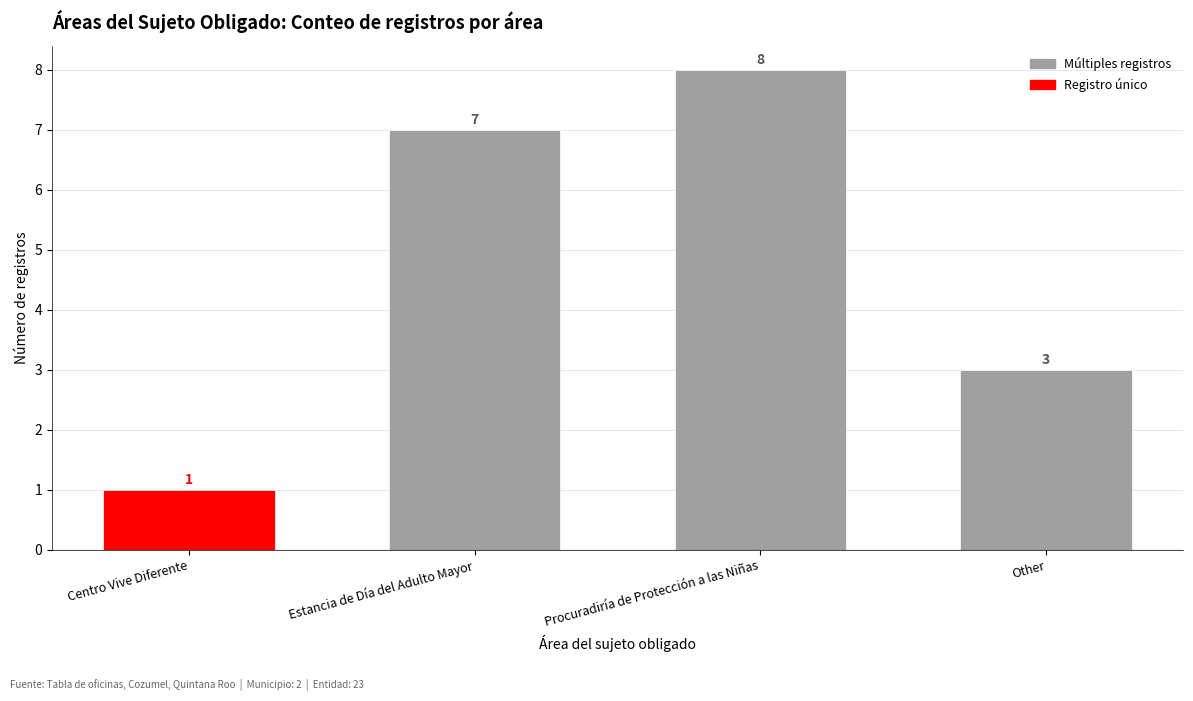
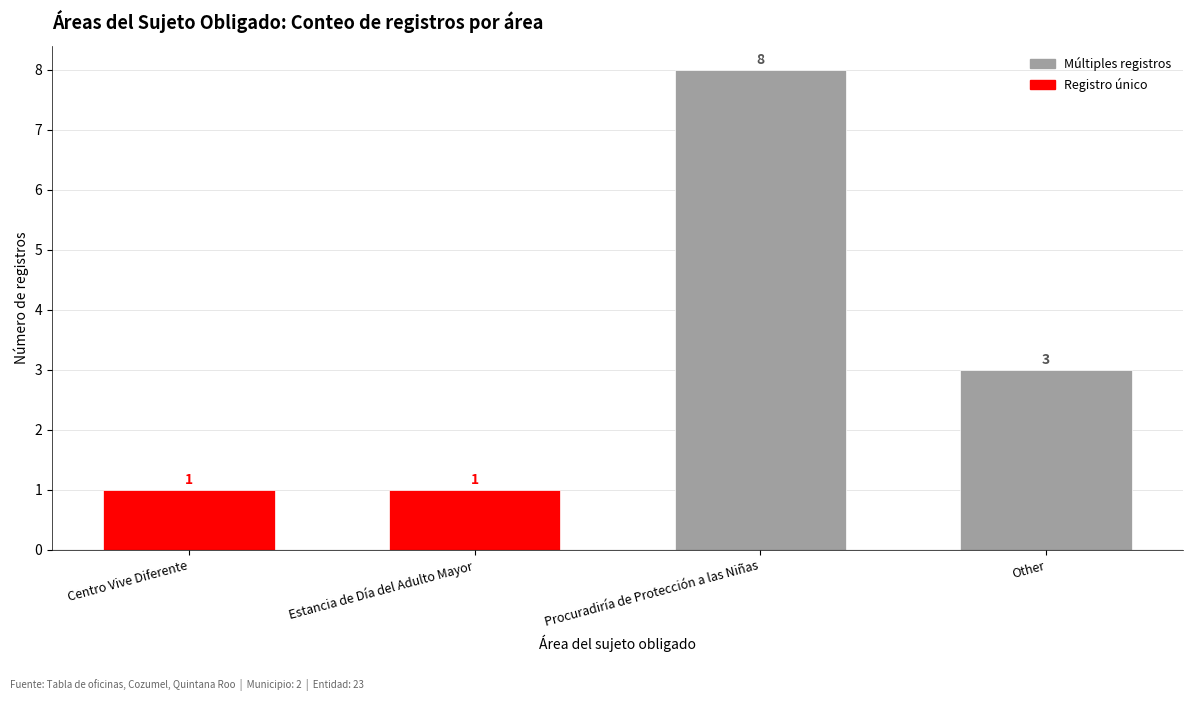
Estancia de Día del Adulto Mayor: 7 -> 1
